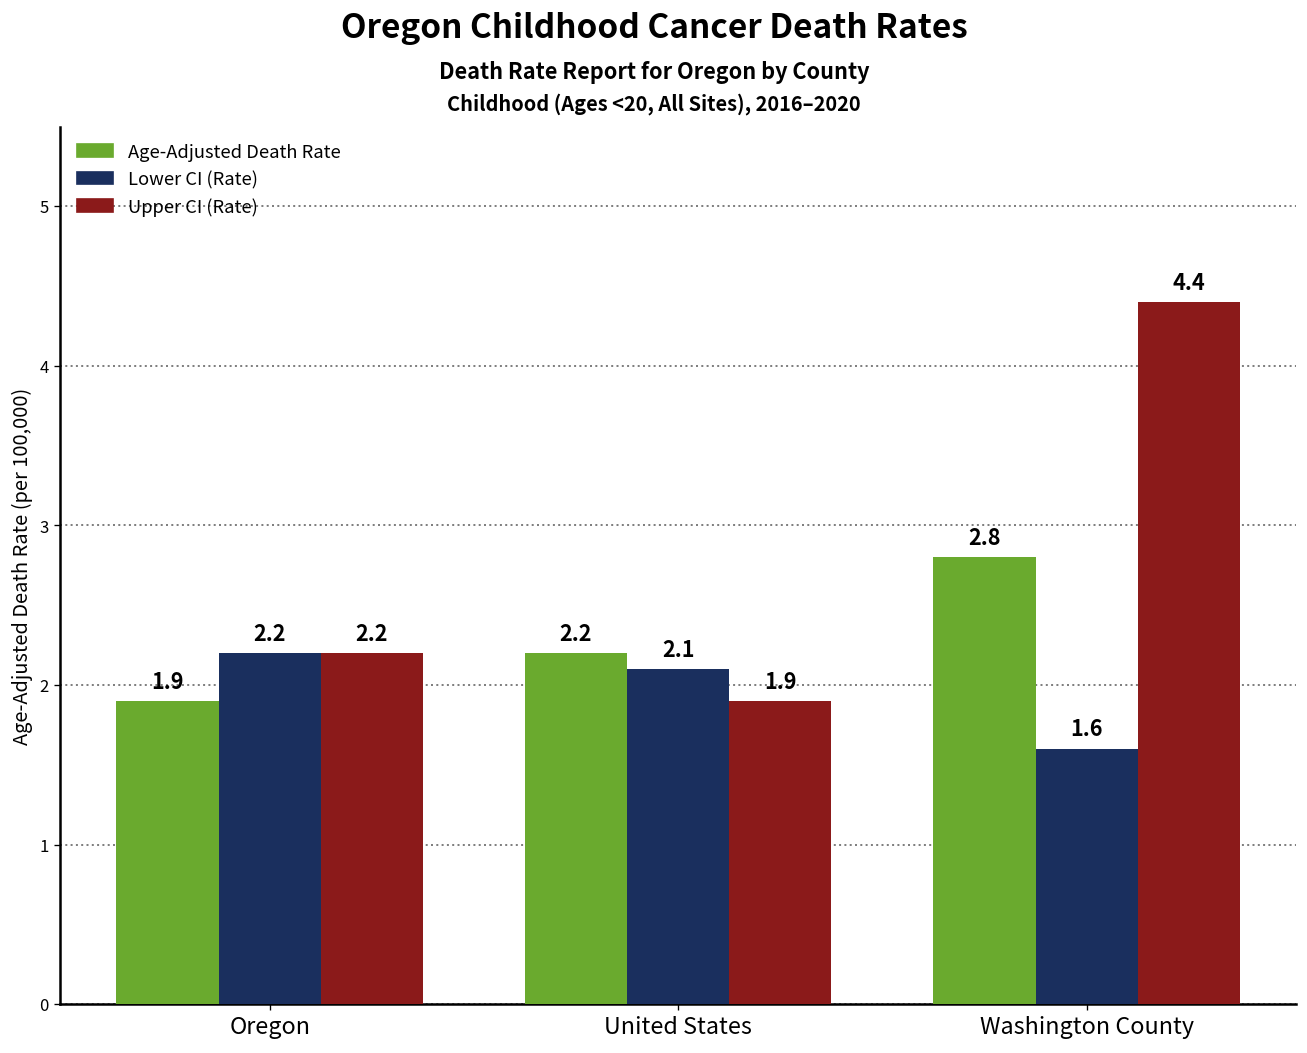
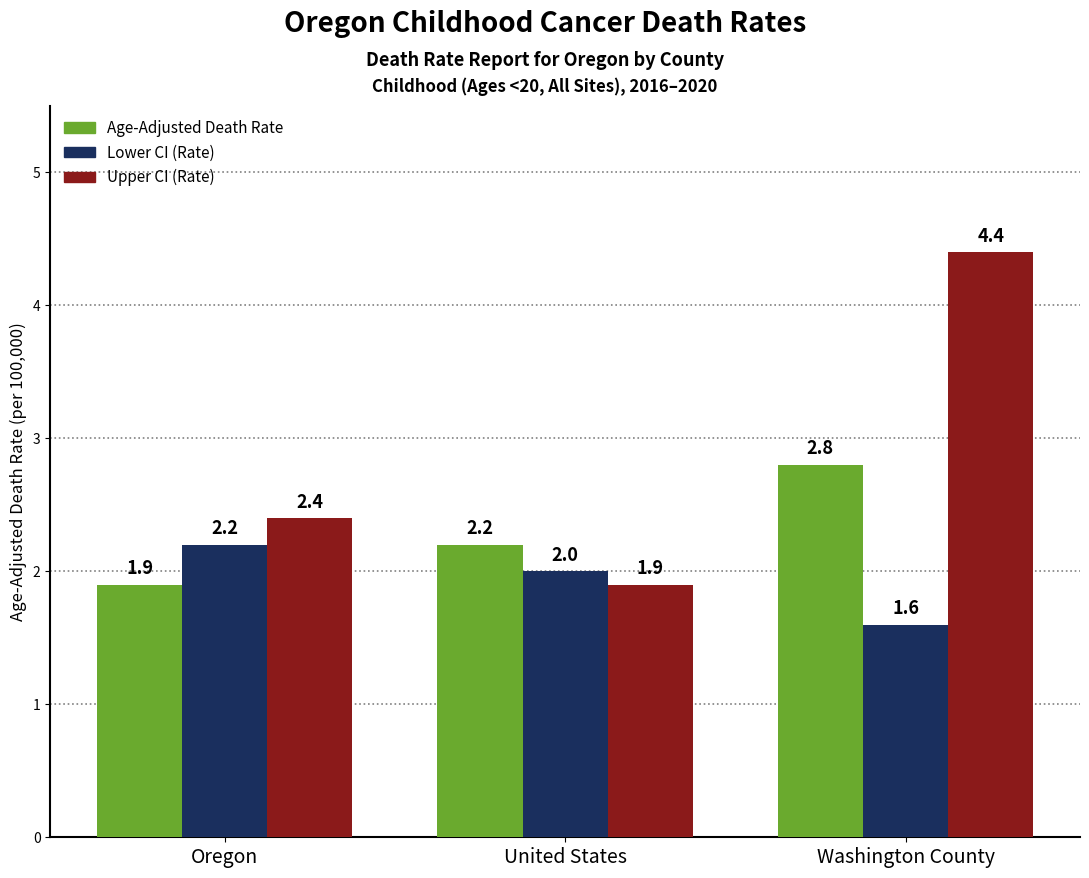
Upper CI (Rate), Oregon: 2.2 -> 2.4
Lower CI (Rate), United States: 2.1 -> 2.0
